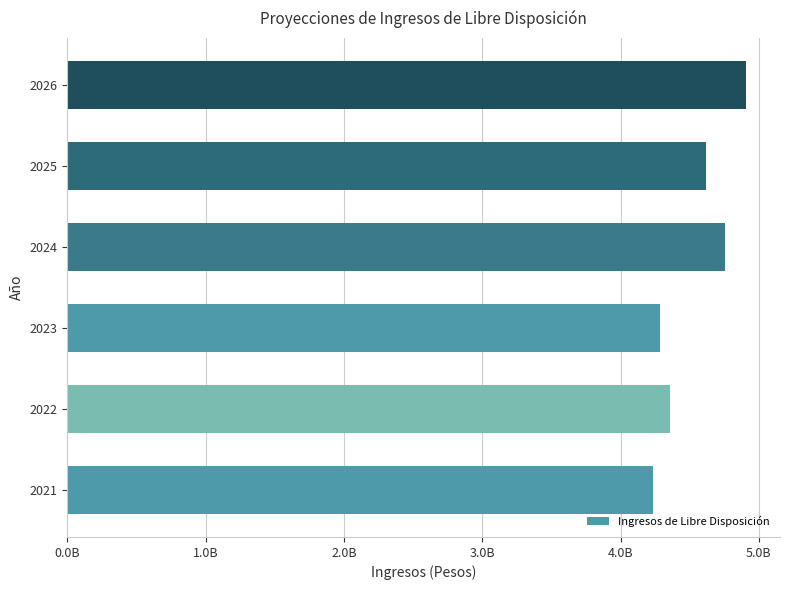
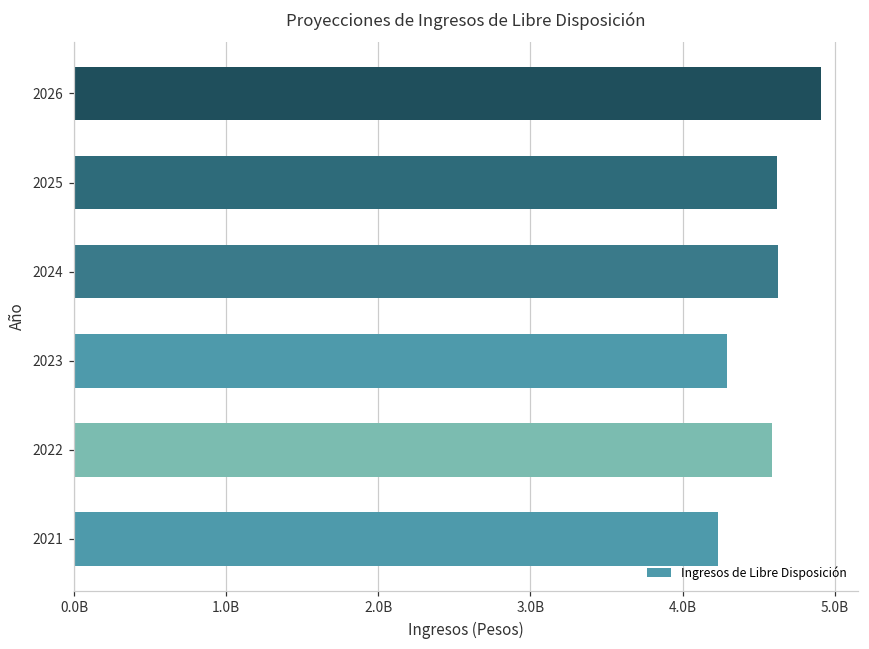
2024: 4750000000 -> 4630000000
2022: 4360000000 -> 4590000000
